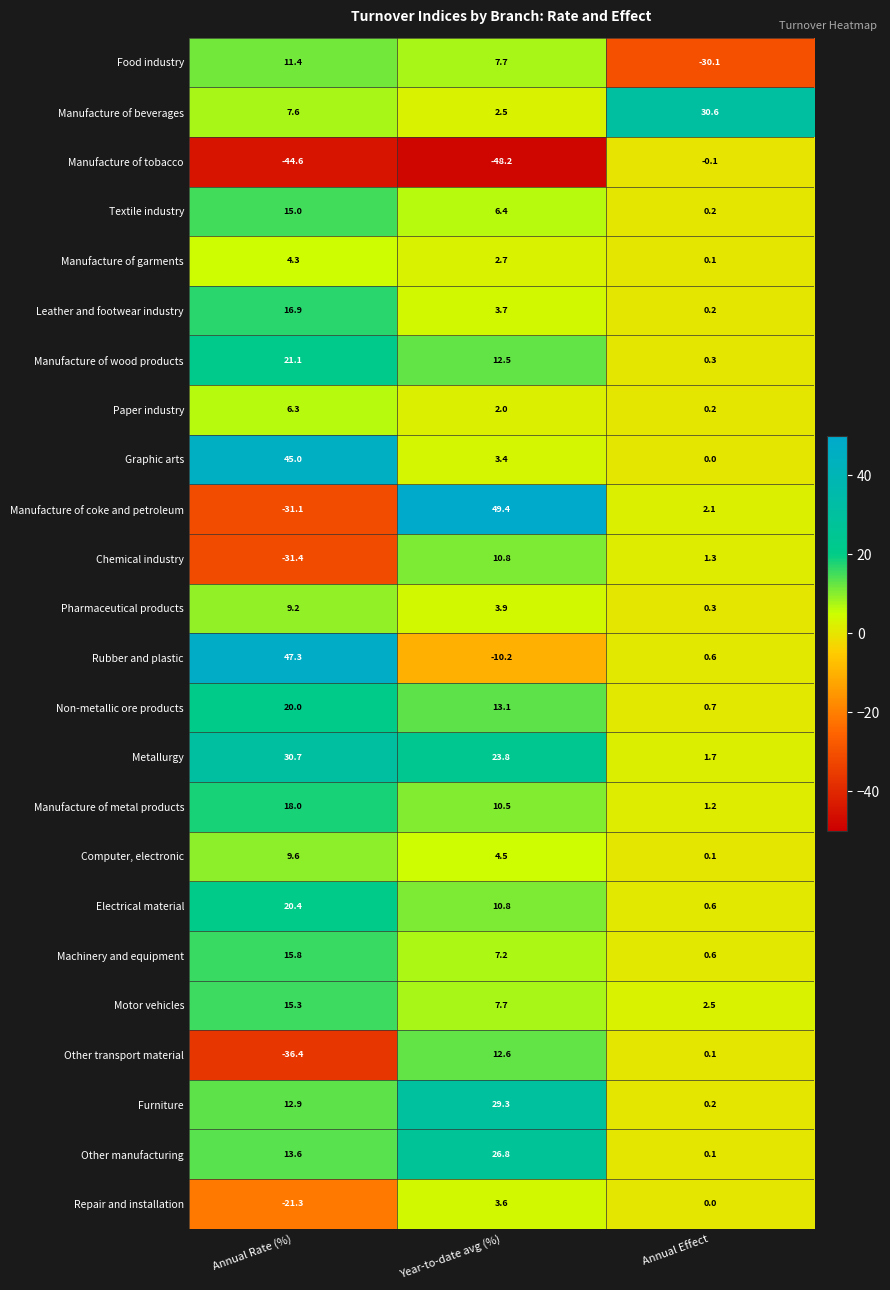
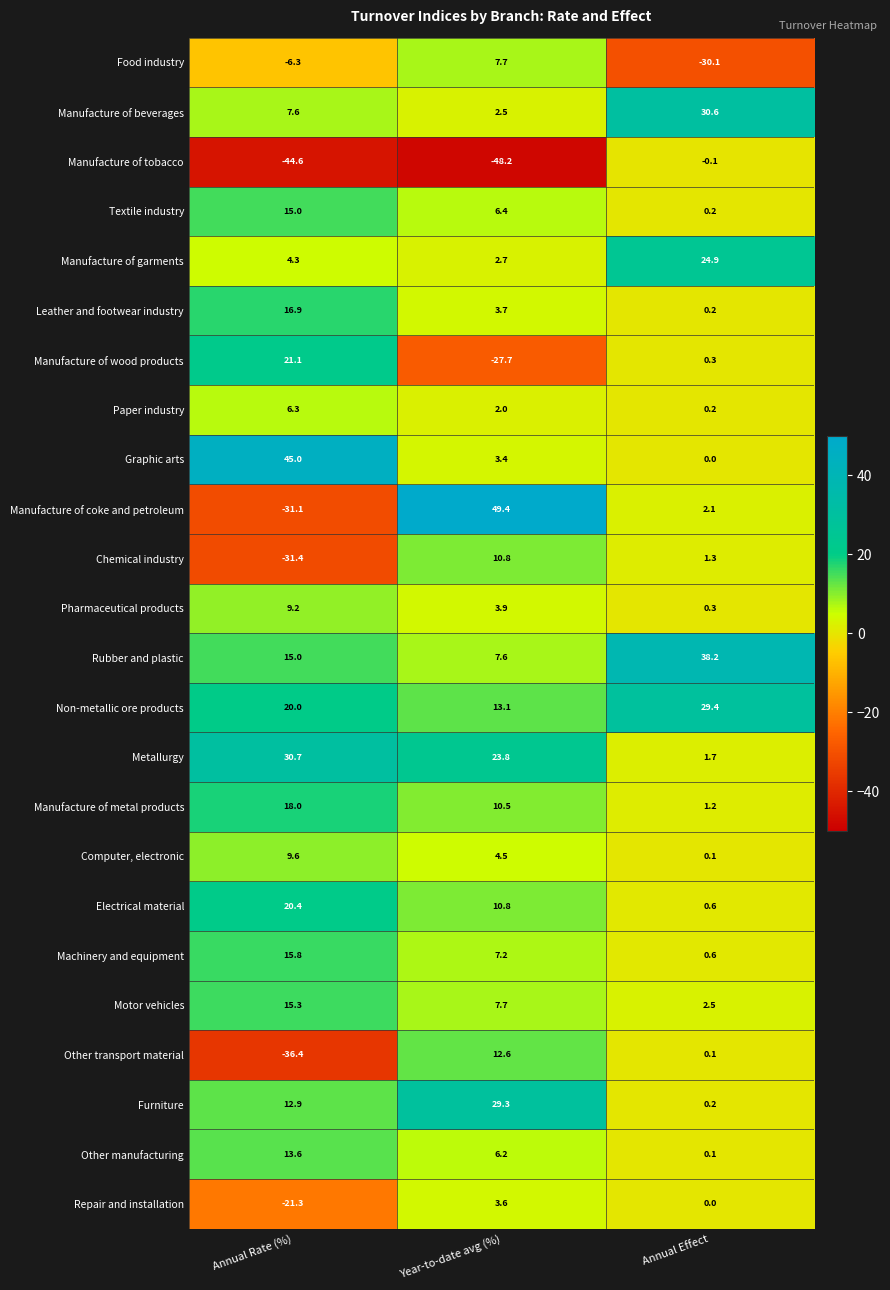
Food industry, Annual Rate (%): 11.4 -> -6.3
Manufacture of garments, Annual Effect: 0.1 -> 24.9
Manufacture of wood products, Year-to-date avg (%): 12.5 -> -27.7
Rubber and plastic, Annual Rate (%): 47.3 -> 15.0
Rubber and plastic, Year-to-date avg (%): -10.2 -> 7.6
Rubber and plastic, Annual Effect: 0.6 -> 38.2
Non-metallic ore products, Annual Effect: 0.7 -> 29.4
Other manufacturing, Year-to-date avg (%): 26.8 -> 6.2
